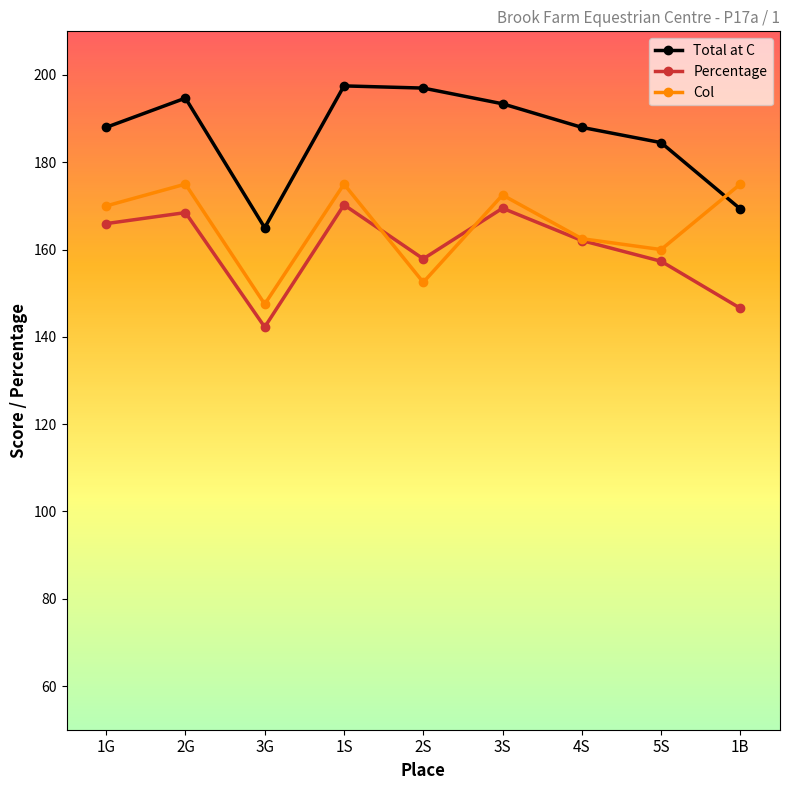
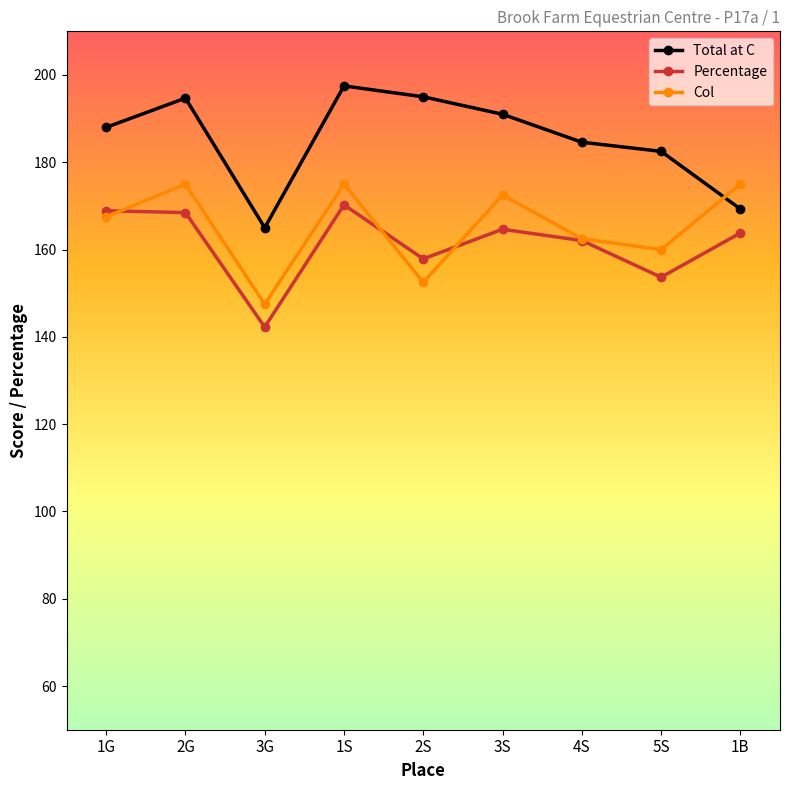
Percentage, 1G: 166 -> 169
Col, 1G: 170 -> 168
Total at C, 2S: 197 -> 195
Total at C, 3S: 193 -> 191
Percentage, 3S: 169 -> 165
Total at C, 4S: 188 -> 185
Total at C, 5S: 185 -> 183
Percentage, 5S: 157 -> 154
Percentage, 1B: 147 -> 164
